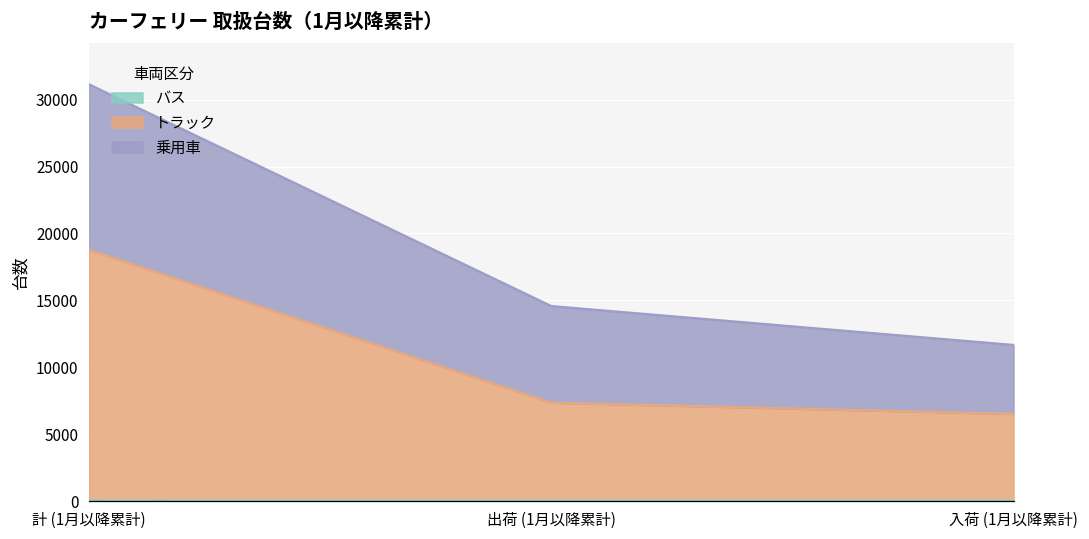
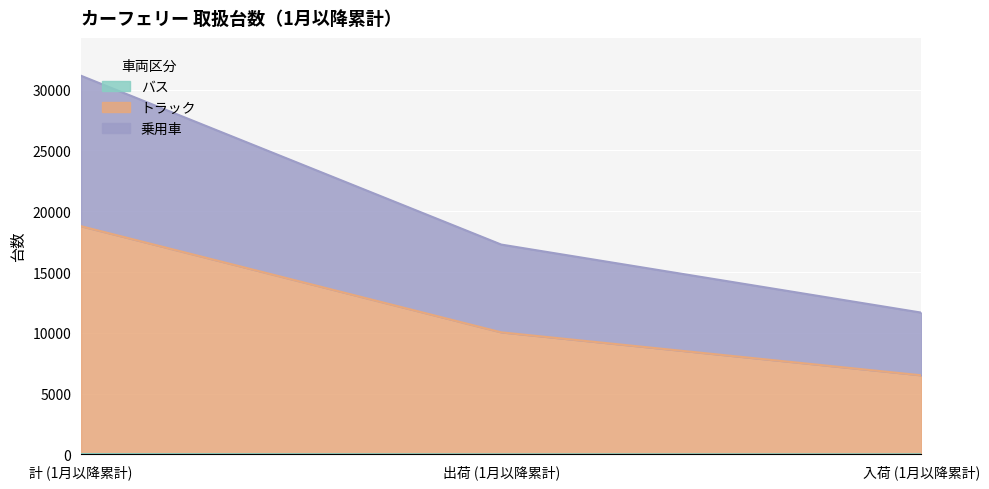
トラック, 出荷 (1月以降累計): 7300 -> 10000
